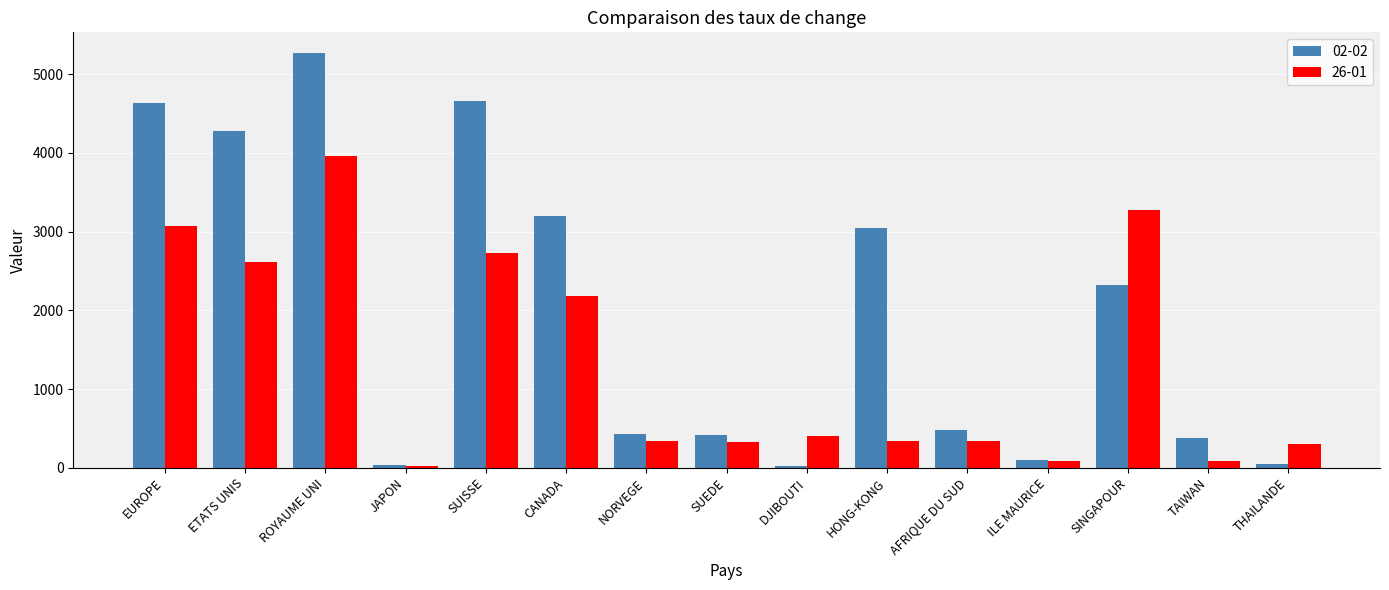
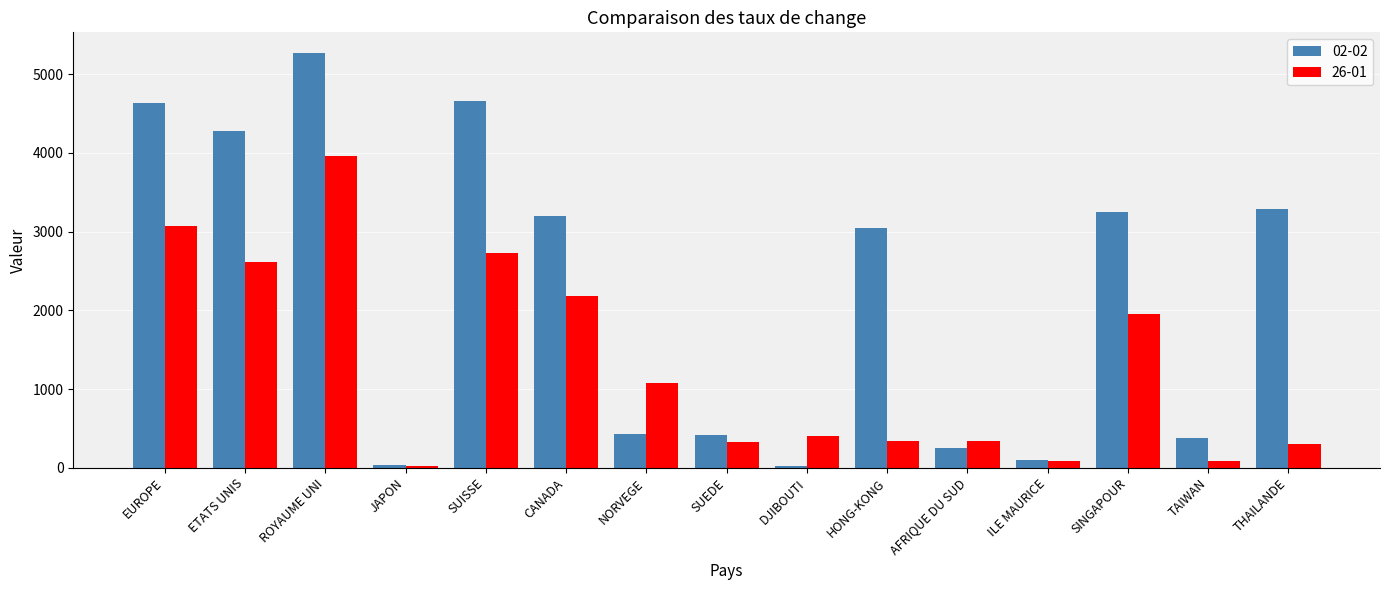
26-01, NORVEGE: 300 -> 1100
02-02, AFRIQUE DU SUD: 500 -> 200
02-02, SINGAPOUR: 2300 -> 3300
26-01, SINGAPOUR: 3300 -> 2000
02-02, THAILANDE: 100 -> 3300
